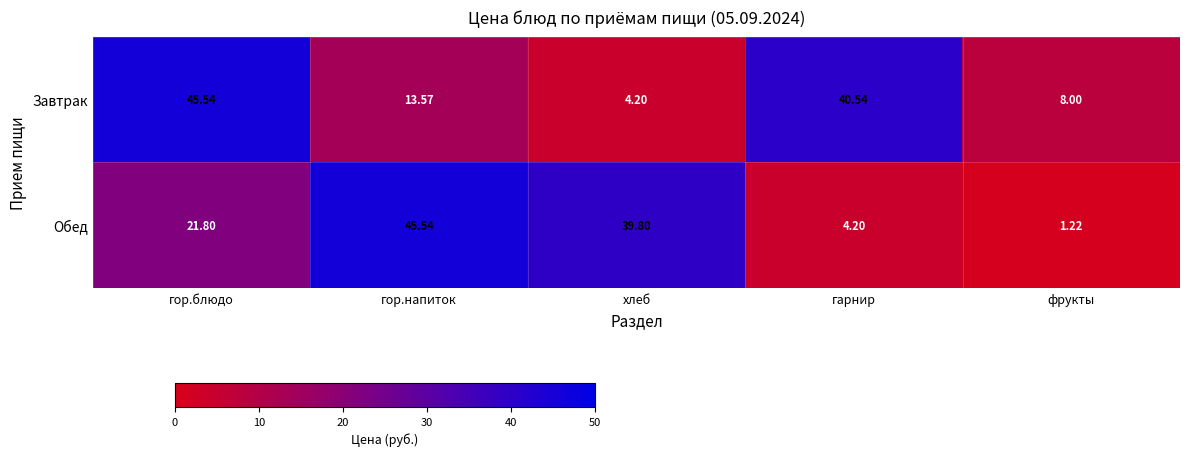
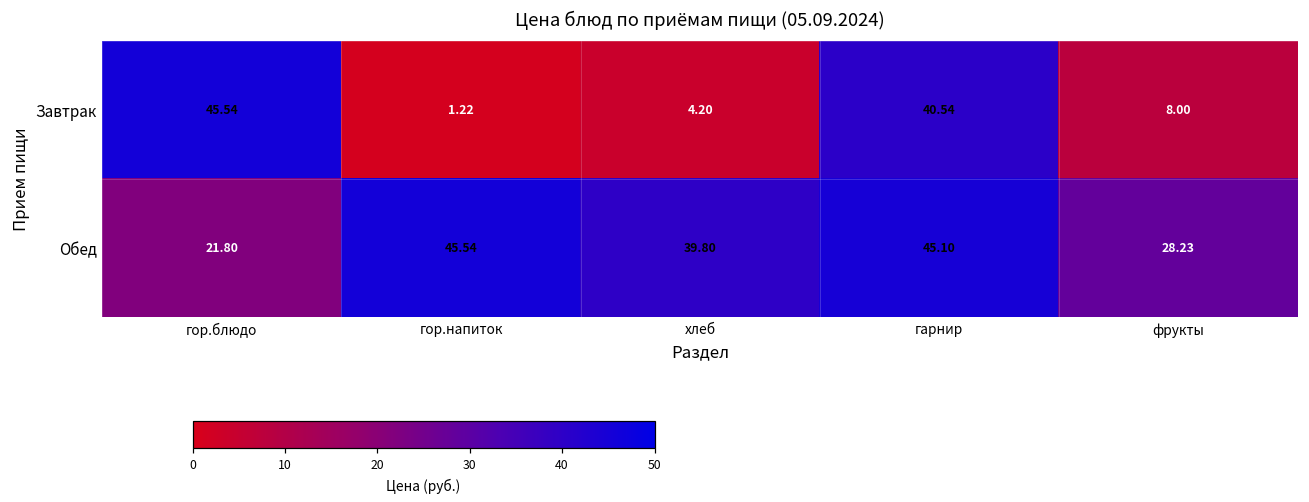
Завтрак, гор.напиток: 13.57 -> 1.22
Обед, гарнир: 4.20 -> 45.10
Обед, фрукты: 1.22 -> 28.23
